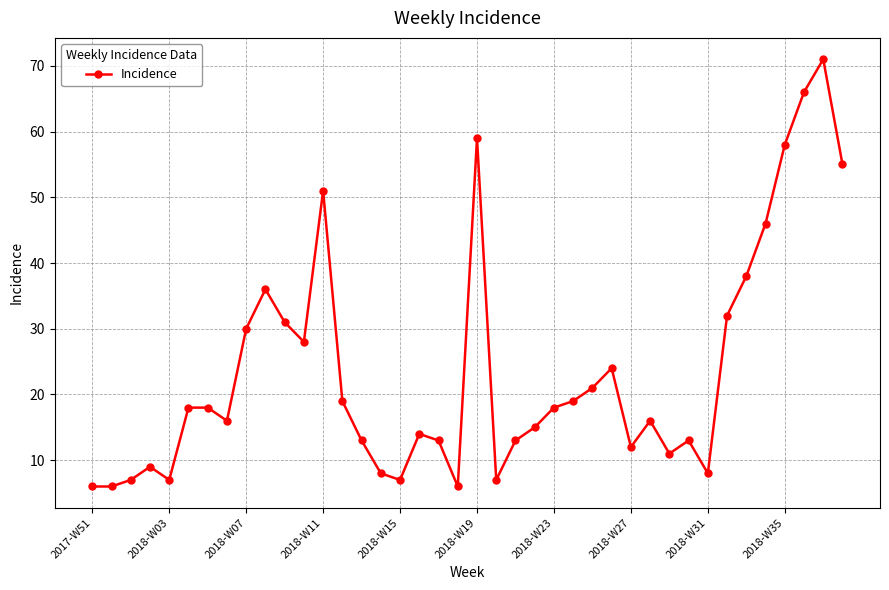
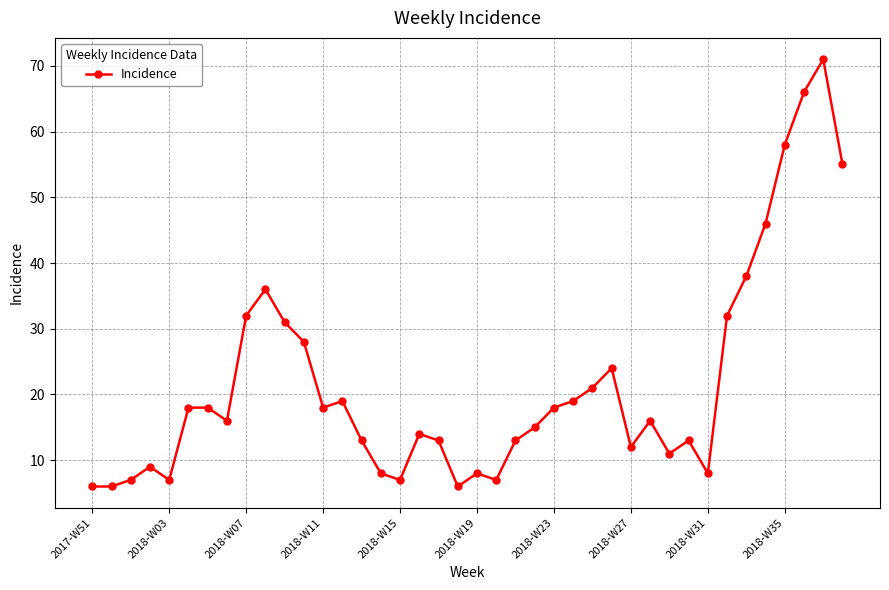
2018-W07: 30 -> 32
2018-W11: 51 -> 18
2018-W19: 59 -> 8
